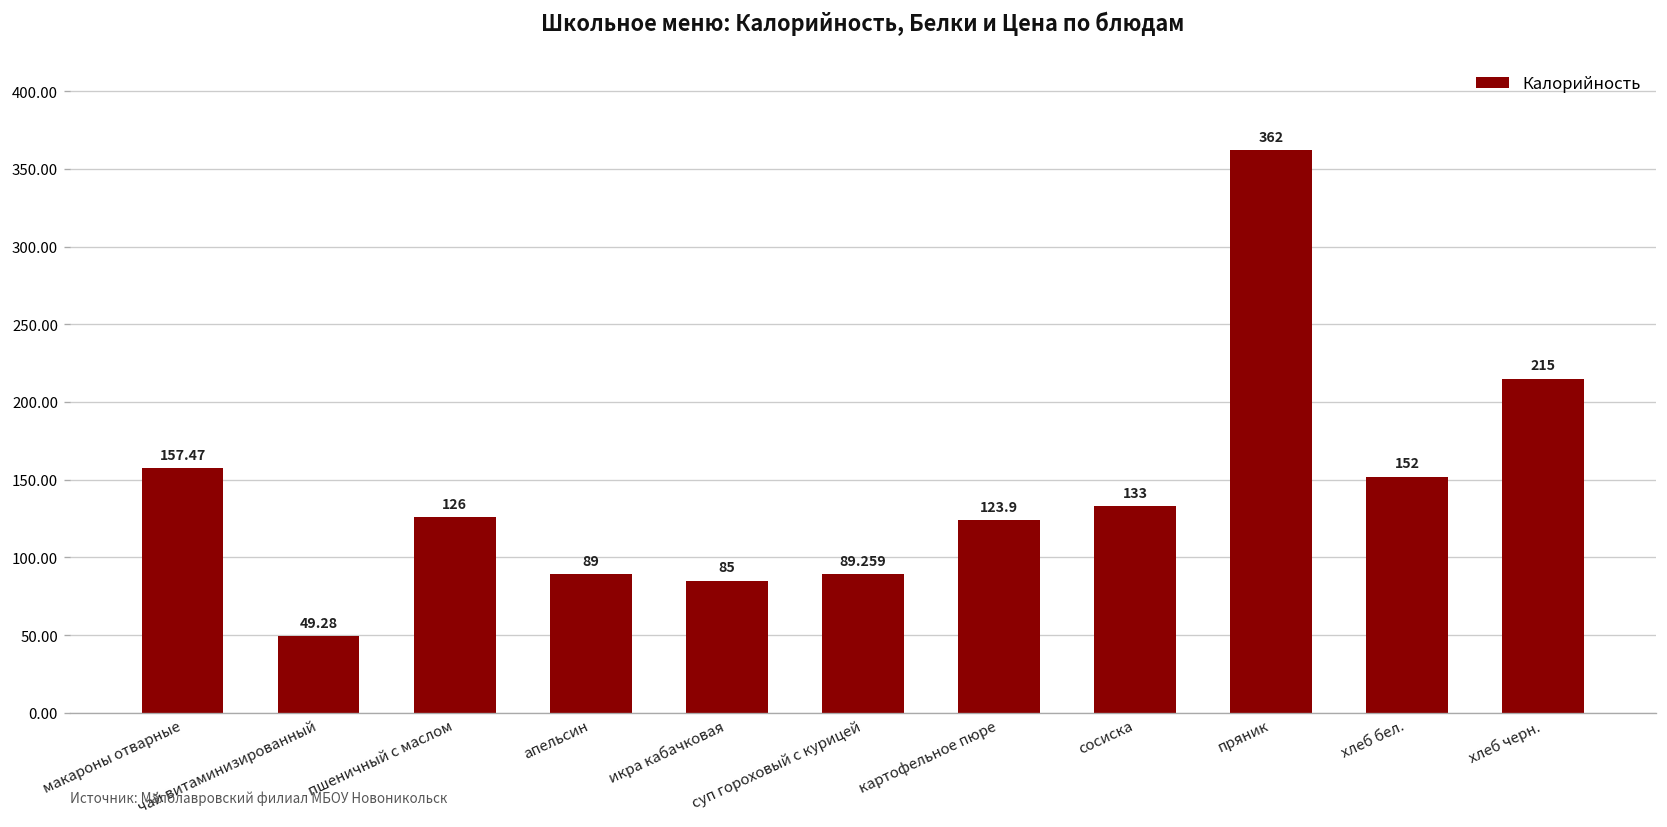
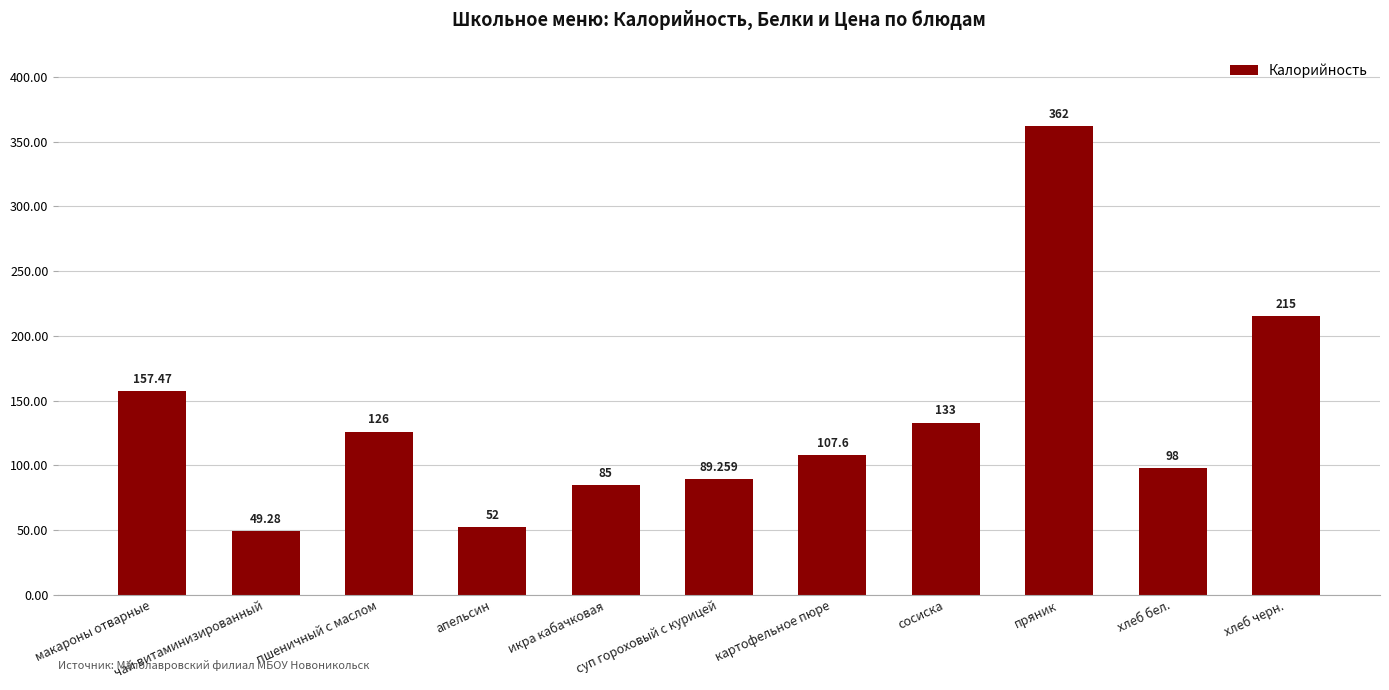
апельсин: 89 -> 52
картофельное пюре: 123.9 -> 107.6
хлеб бел.: 152 -> 98
